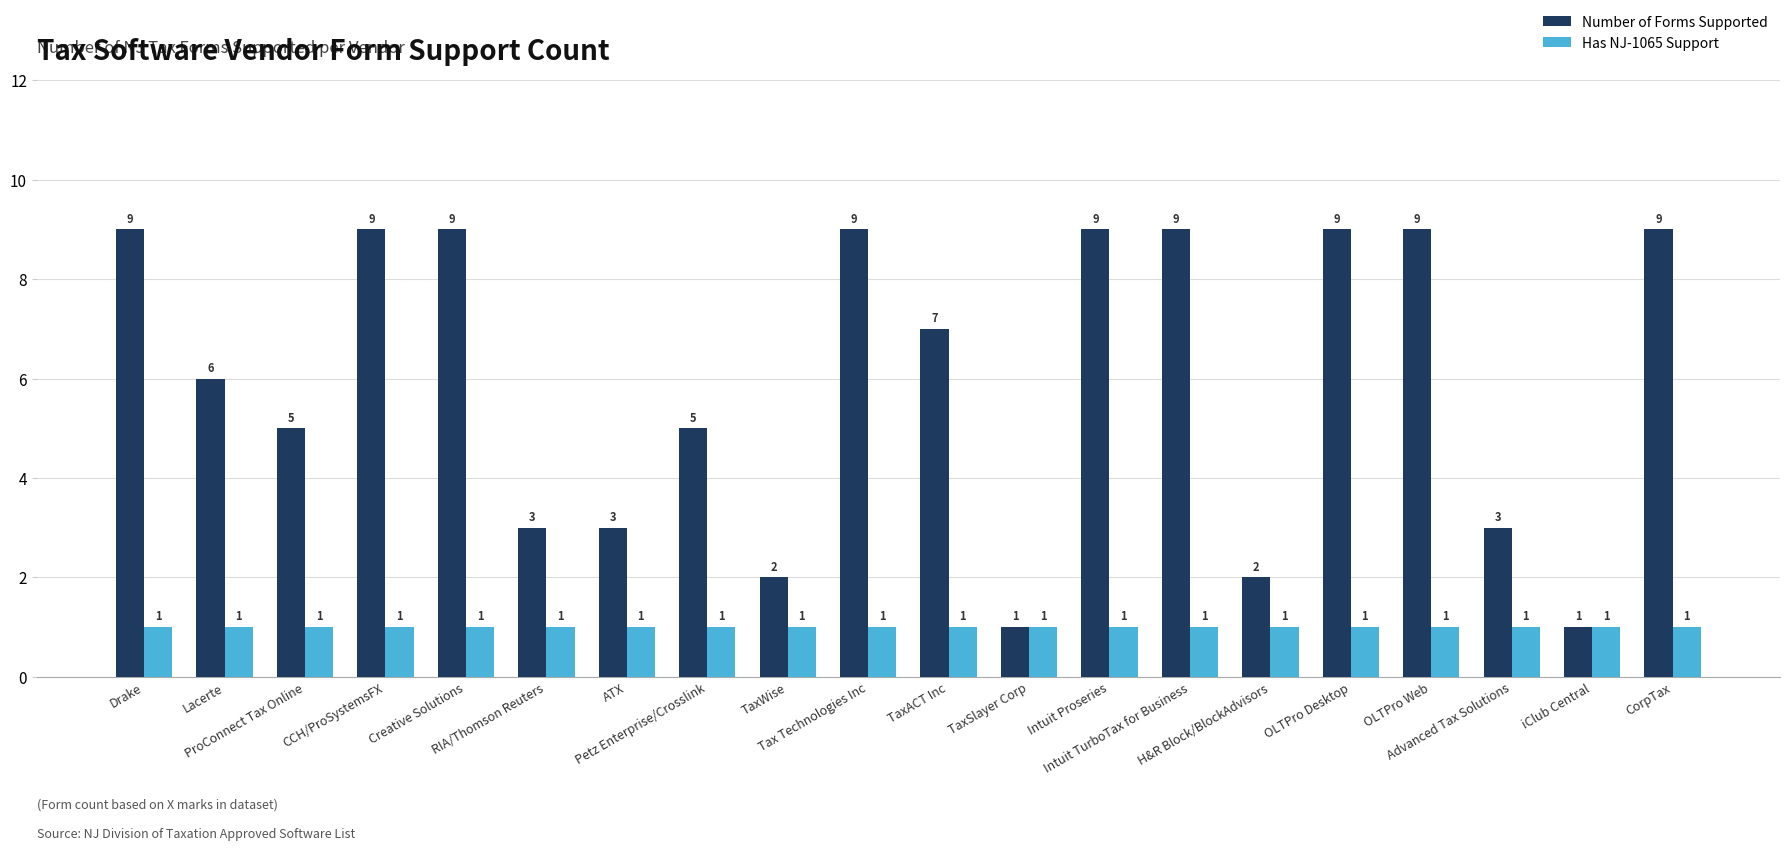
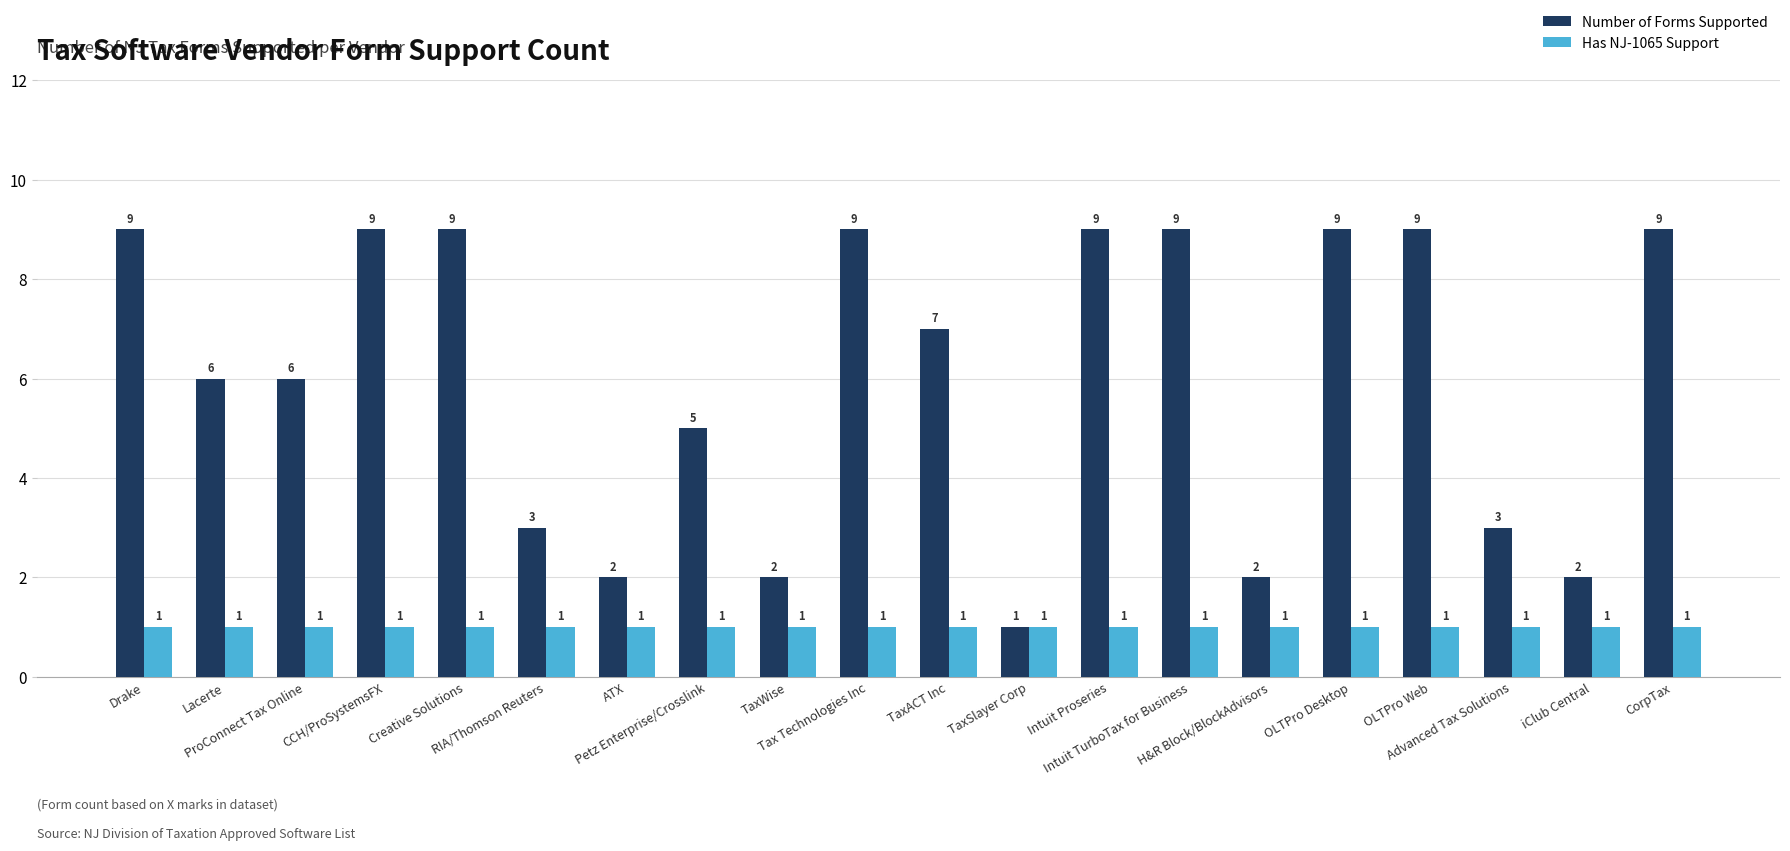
Number of Forms Supported, ProConnect Tax Online: 5 -> 6
Number of Forms Supported, ATX: 3 -> 2
Number of Forms Supported, iClub Central: 1 -> 2
